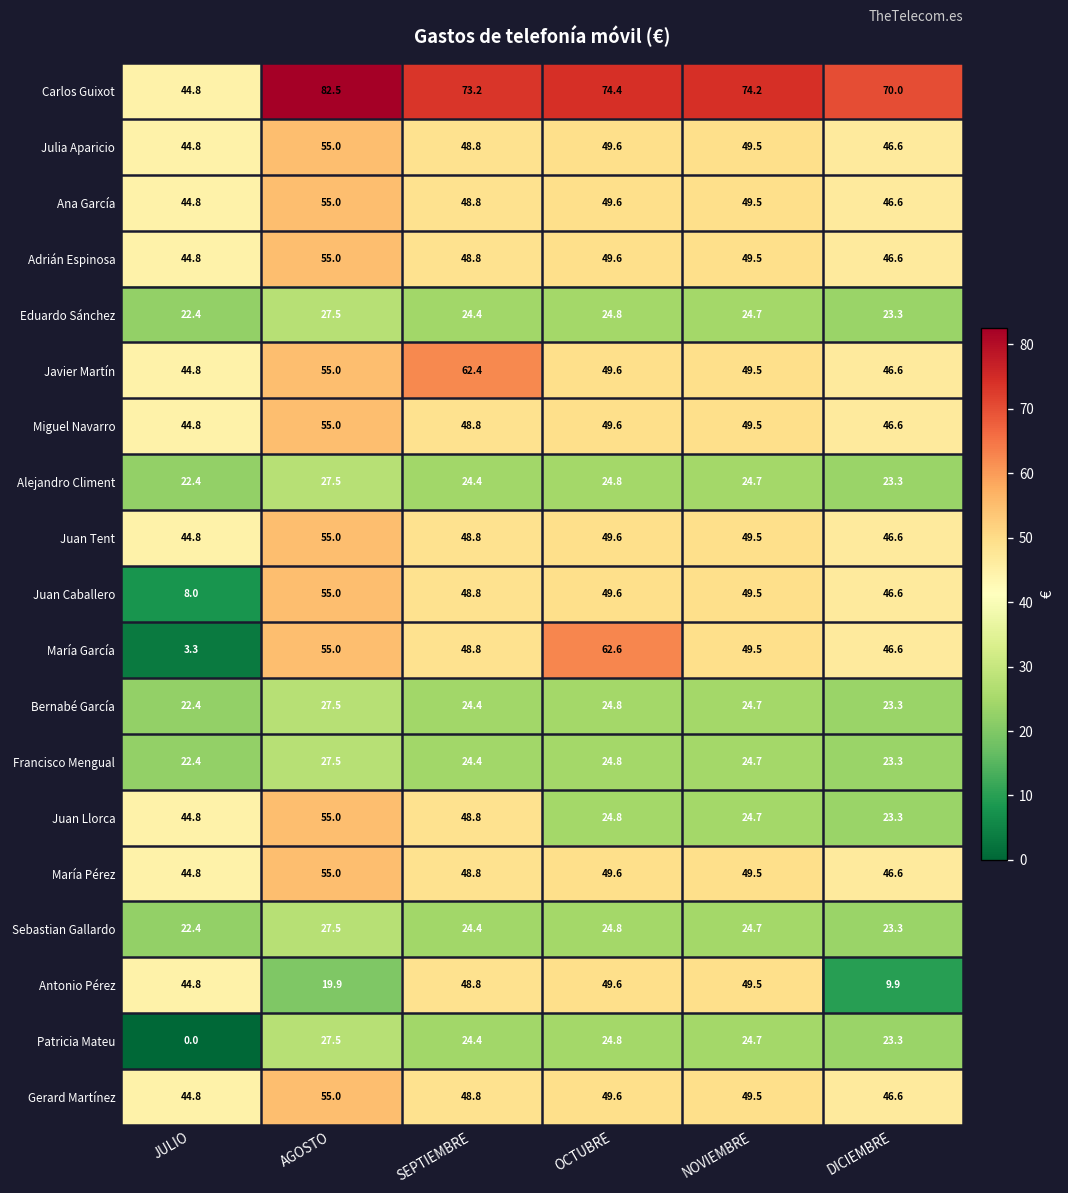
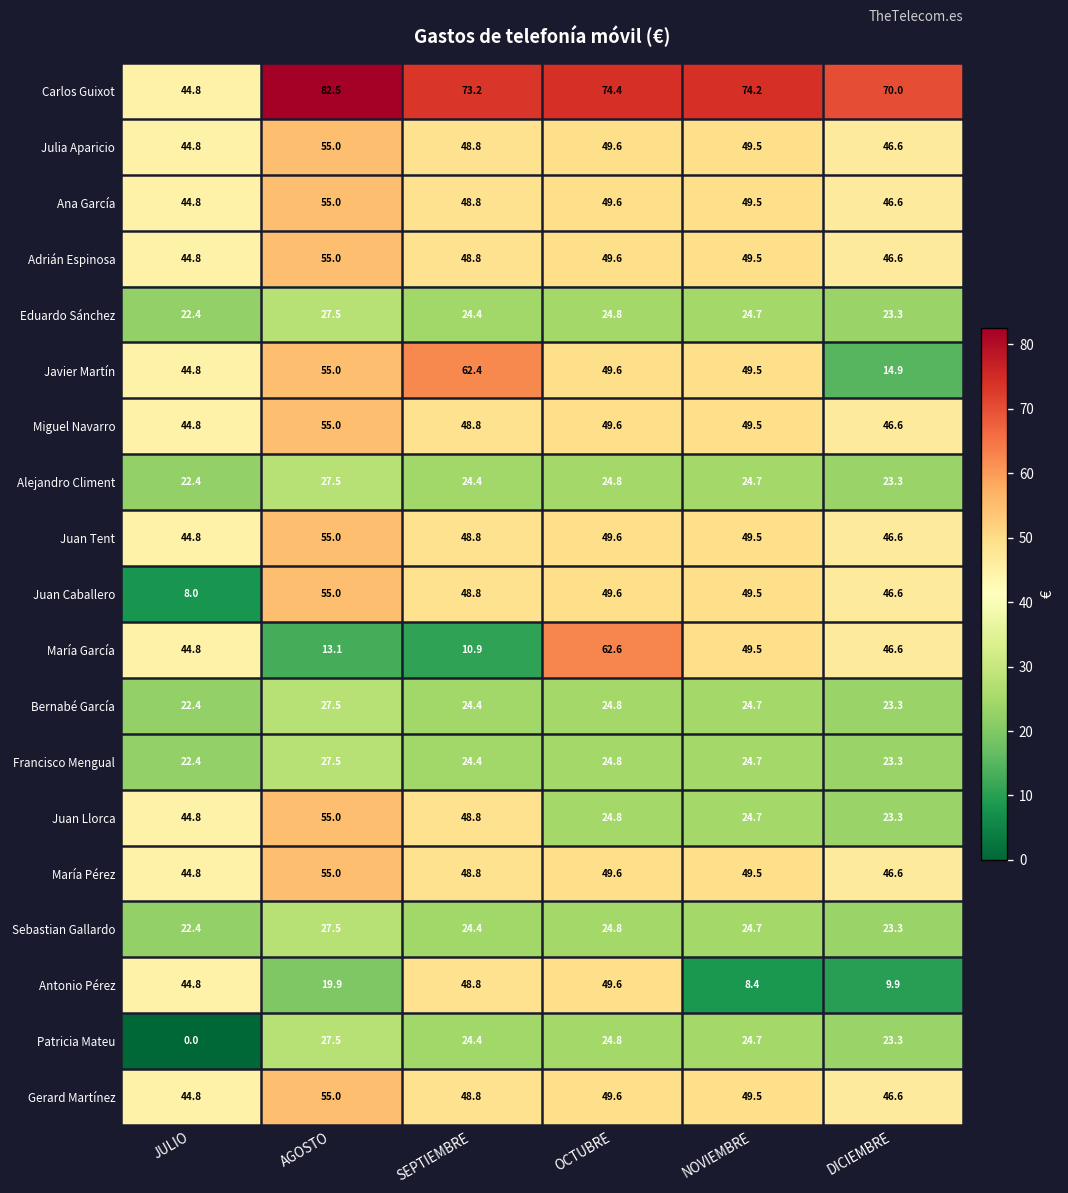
Javier Martín, DICIEMBRE: 46.6 -> 14.9
María García, JULIO: 3.3 -> 44.8
María García, AGOSTO: 55.0 -> 13.1
María García, SEPTIEMBRE: 48.8 -> 10.9
Antonio Pérez, NOVIEMBRE: 49.5 -> 8.4
